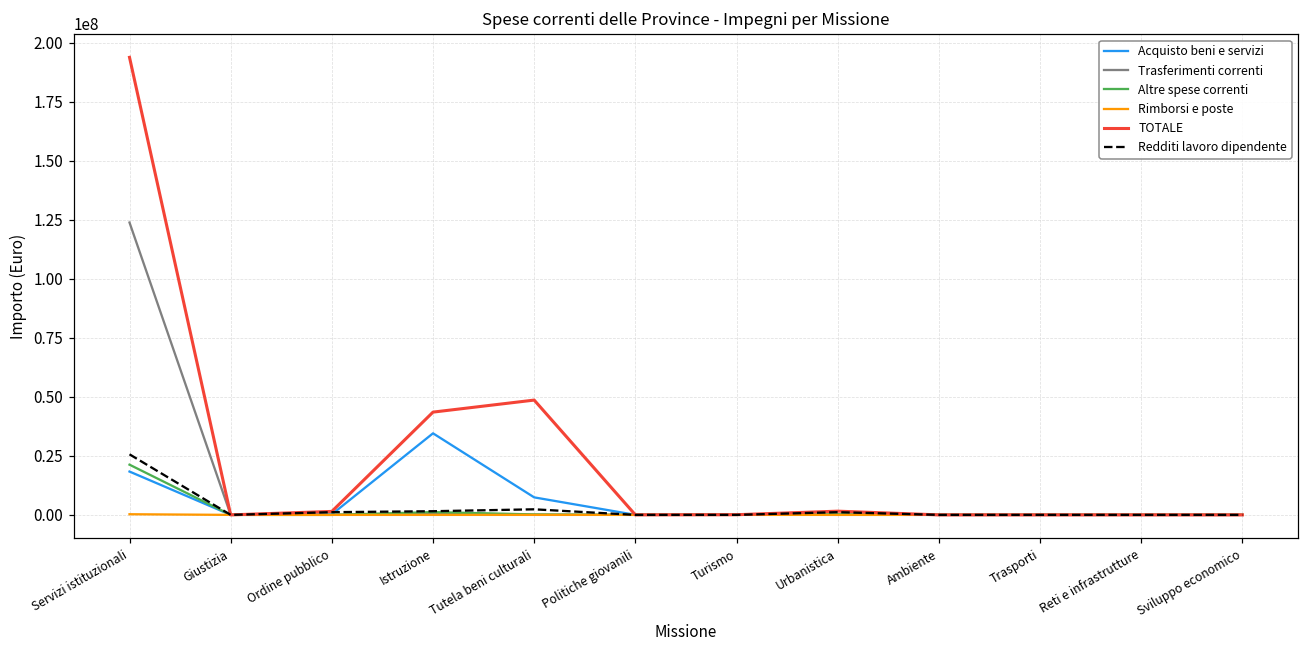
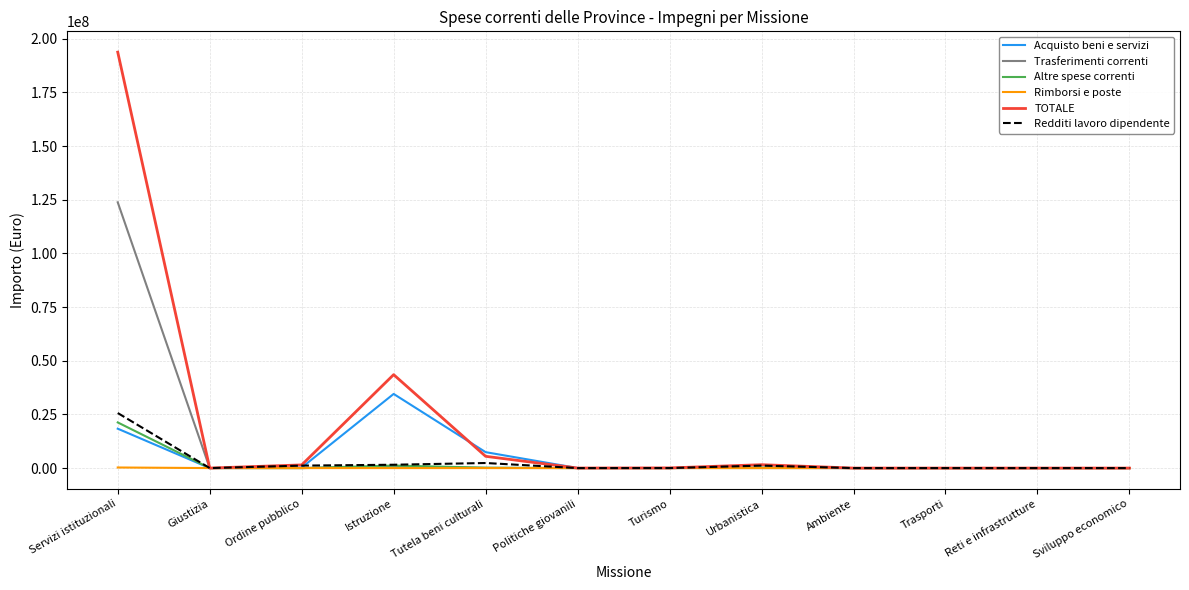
TOTALE, Tutela beni culturali: 49000000 -> 5000000
